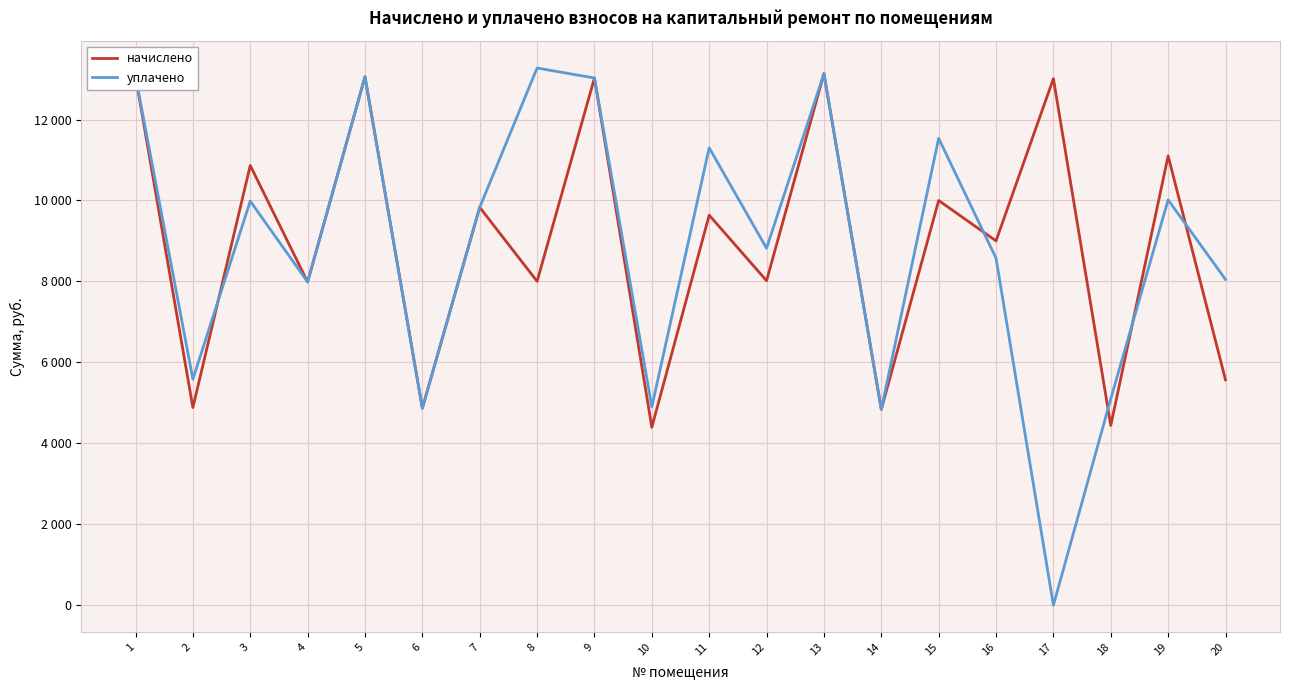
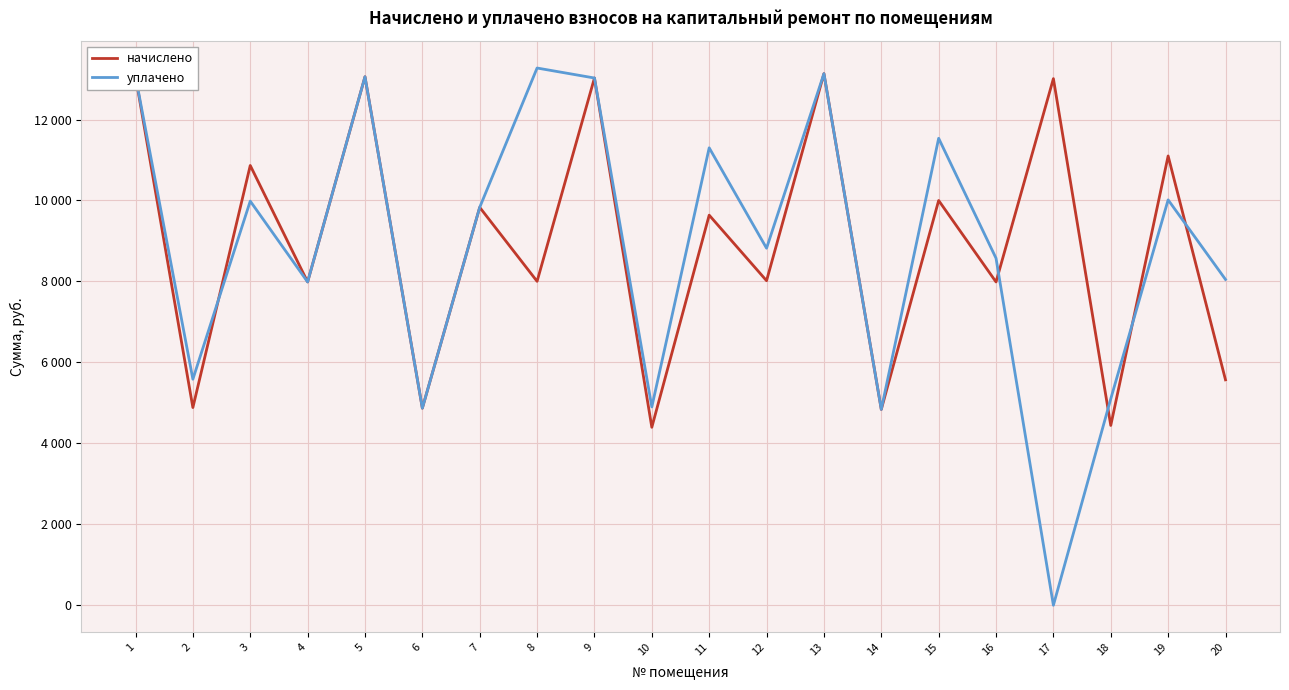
начислено, 16: 9000 -> 8000
